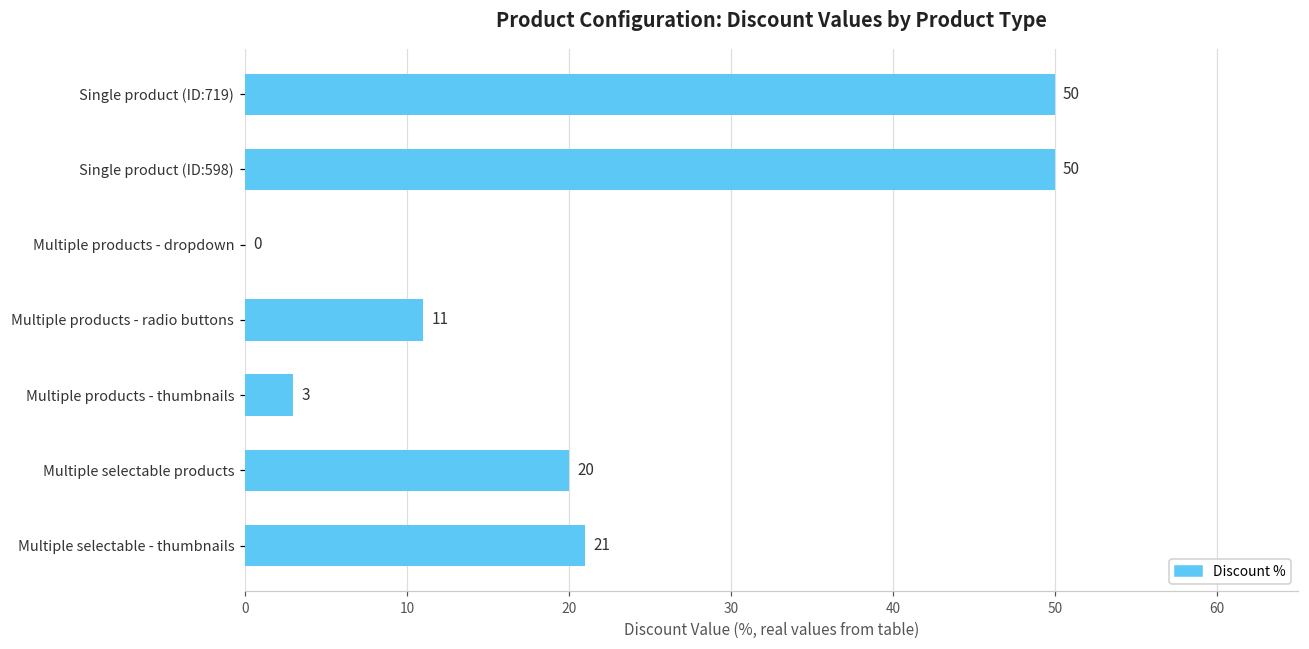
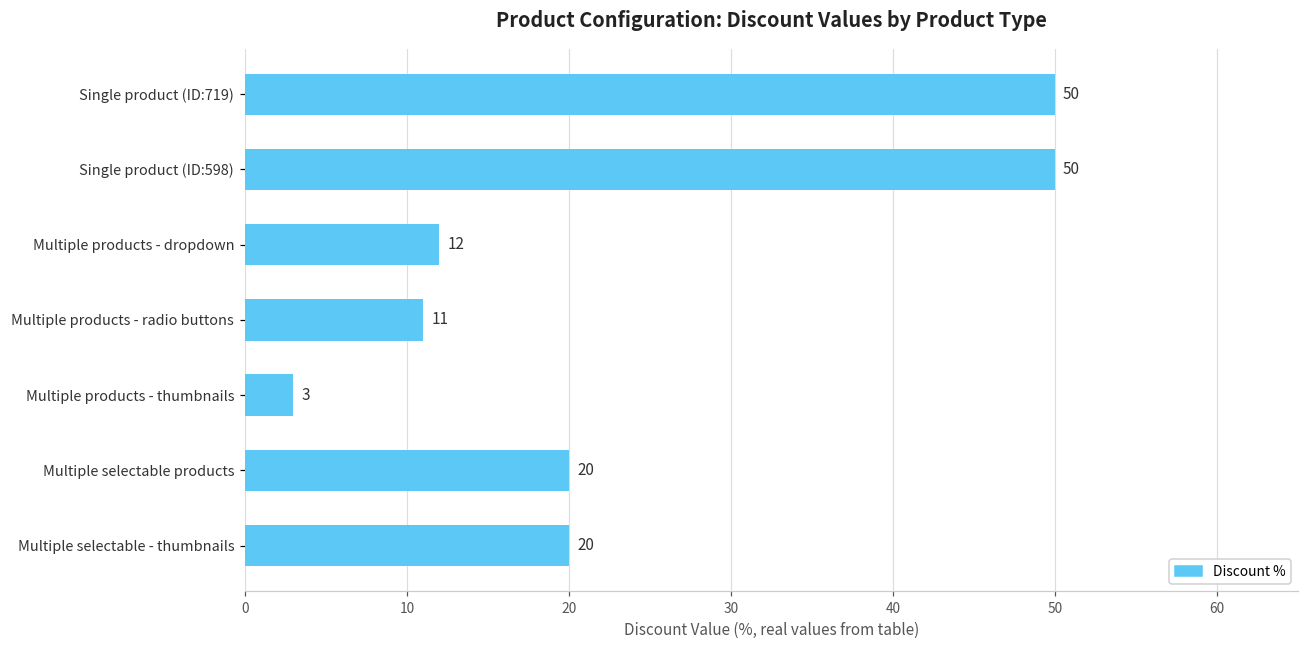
Multiple products - dropdown: 0 -> 12
Multiple selectable - thumbnails: 21 -> 20
